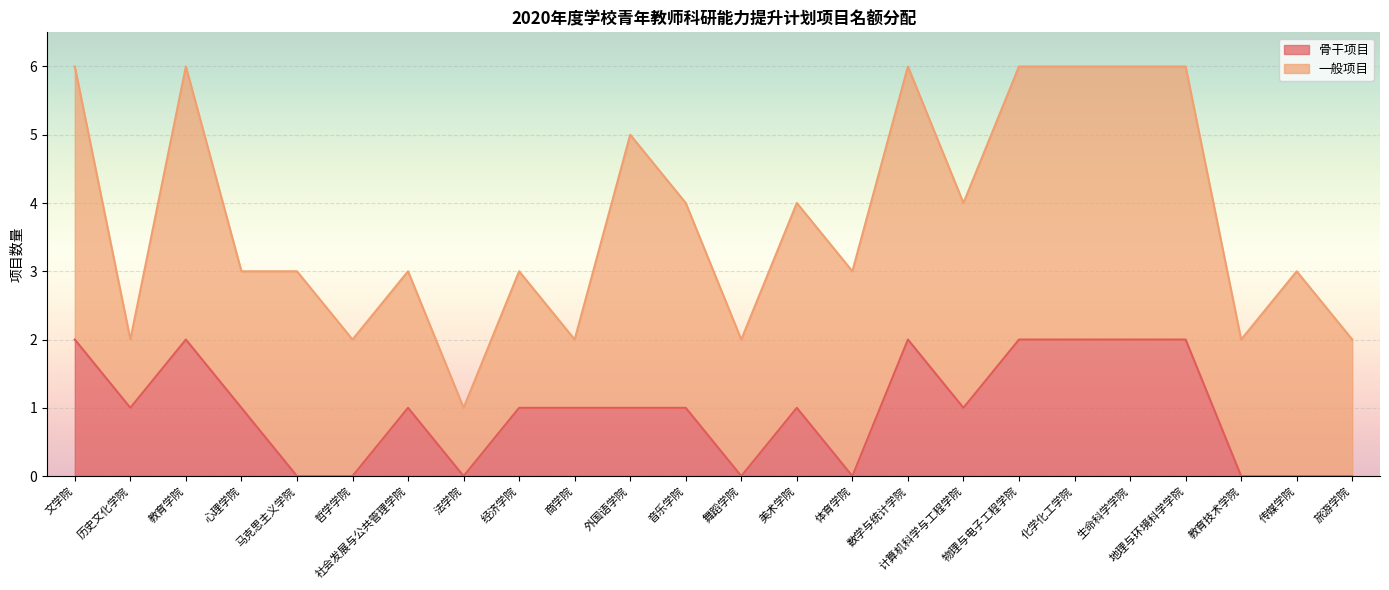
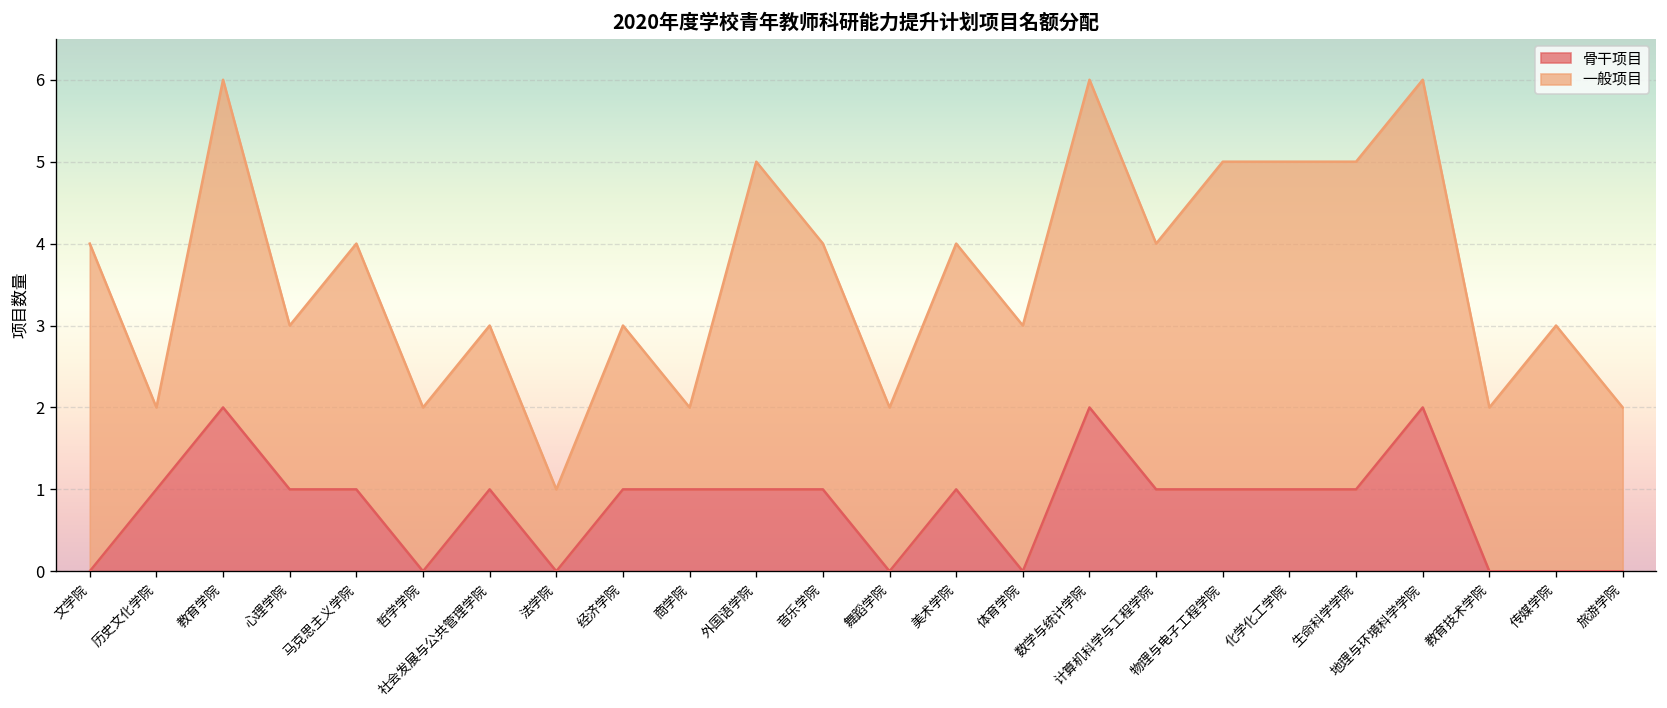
骨干项目, 文学院: 2 -> 0
骨干项目, 马克思主义学院: 0 -> 1
骨干项目, 物理与电子工程学院: 2 -> 1
骨干项目, 化学化工学院: 2 -> 1
骨干项目, 生命科学学院: 2 -> 1
